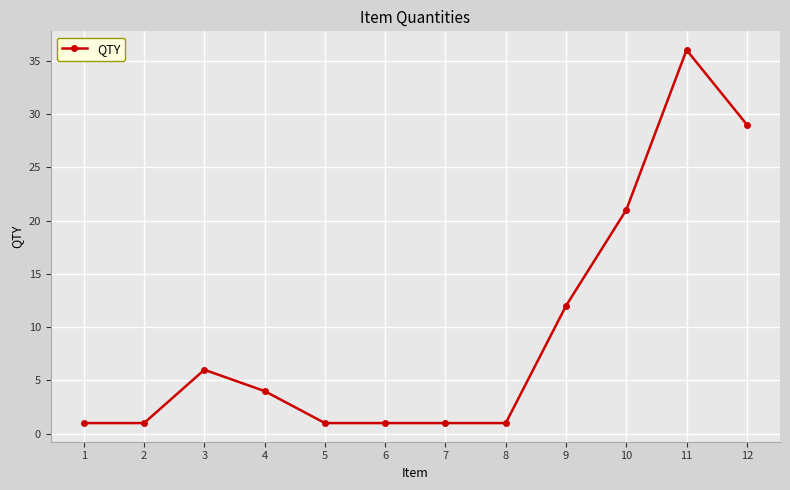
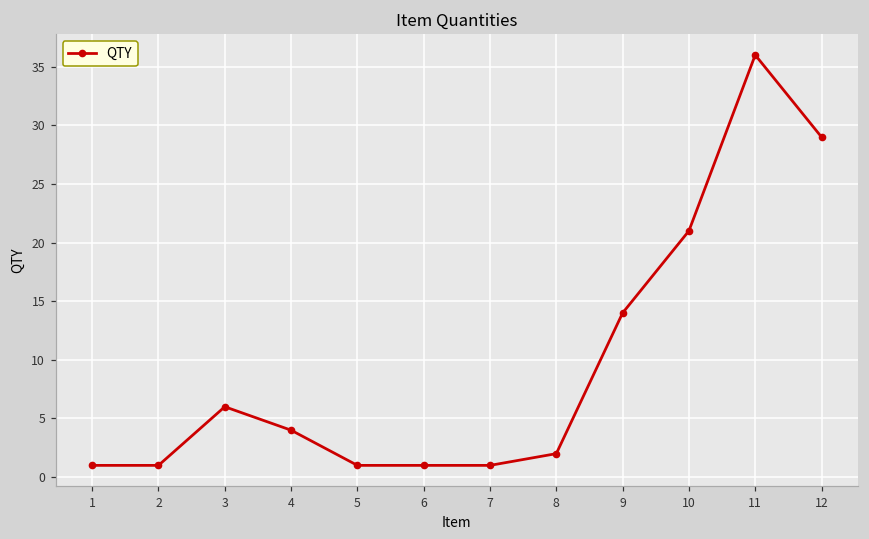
8: 1 -> 2
9: 12 -> 14
